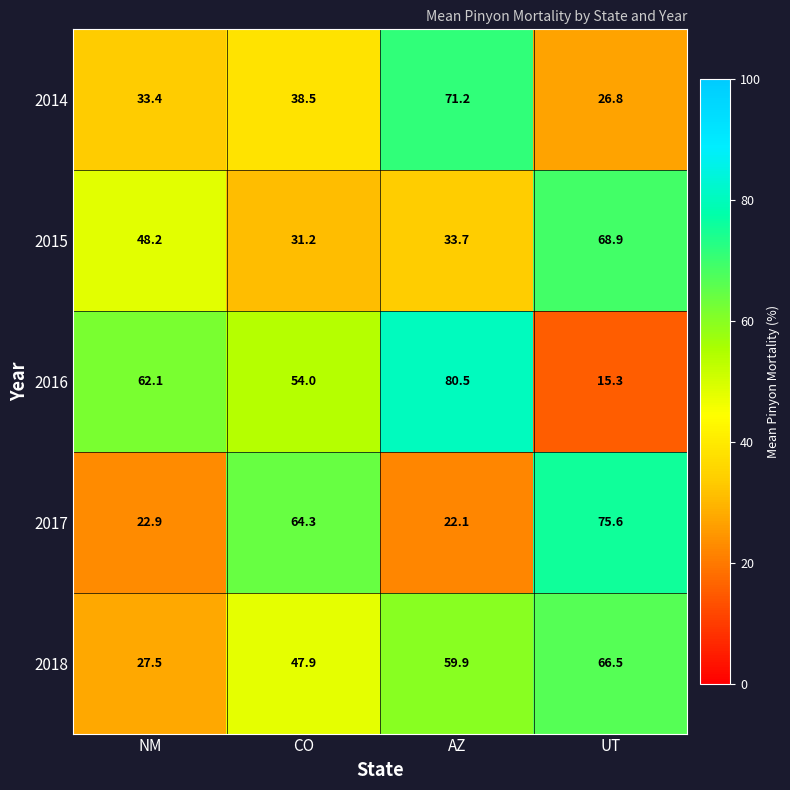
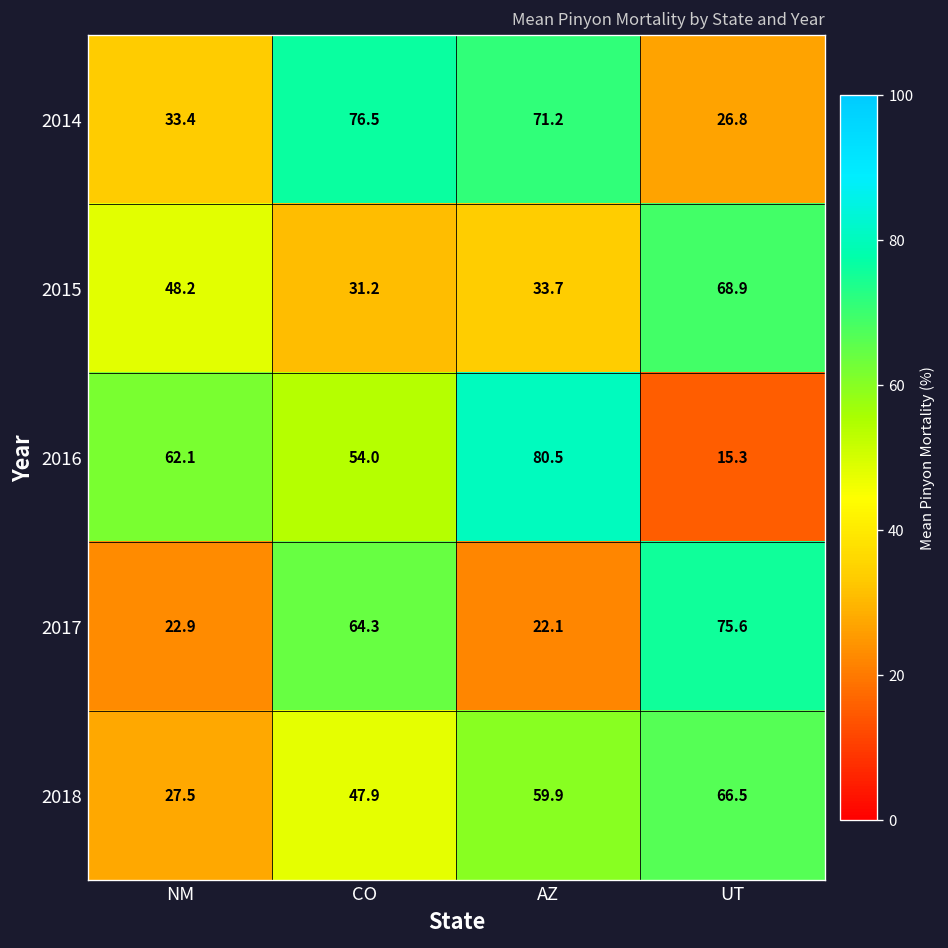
2014, CO: 38.5 -> 76.5
